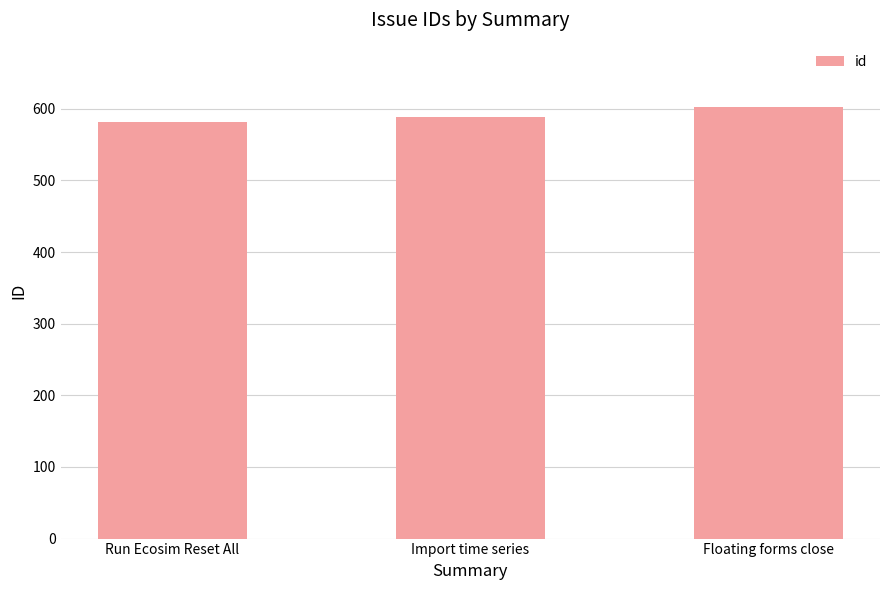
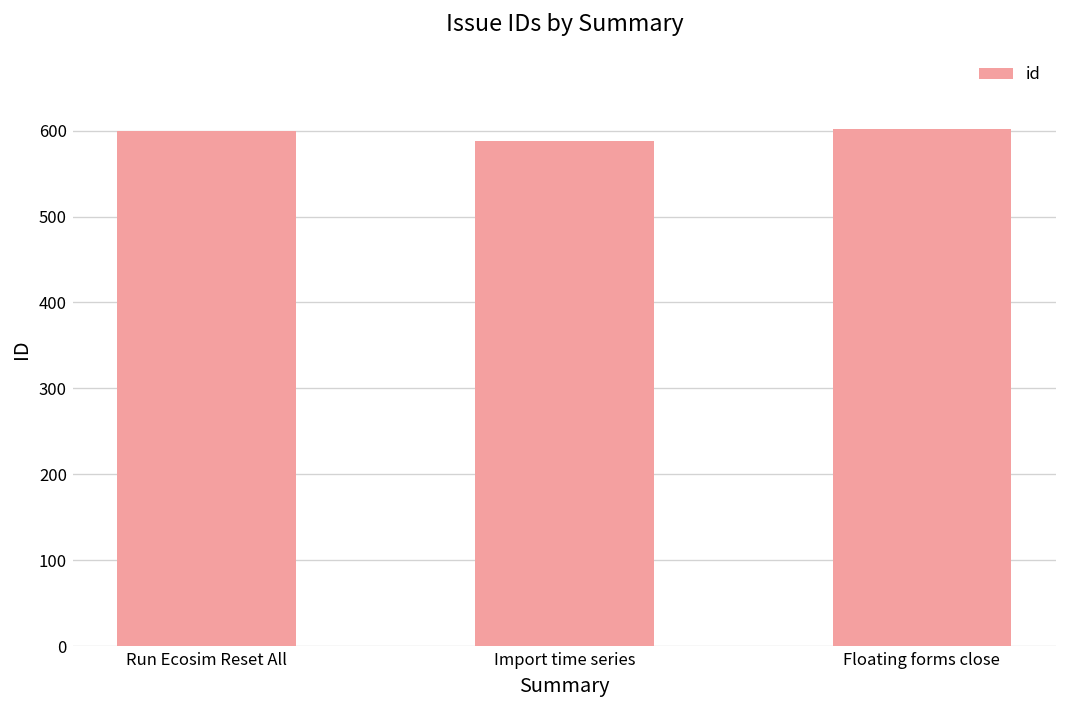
Run Ecosim Reset All: 580 -> 600
